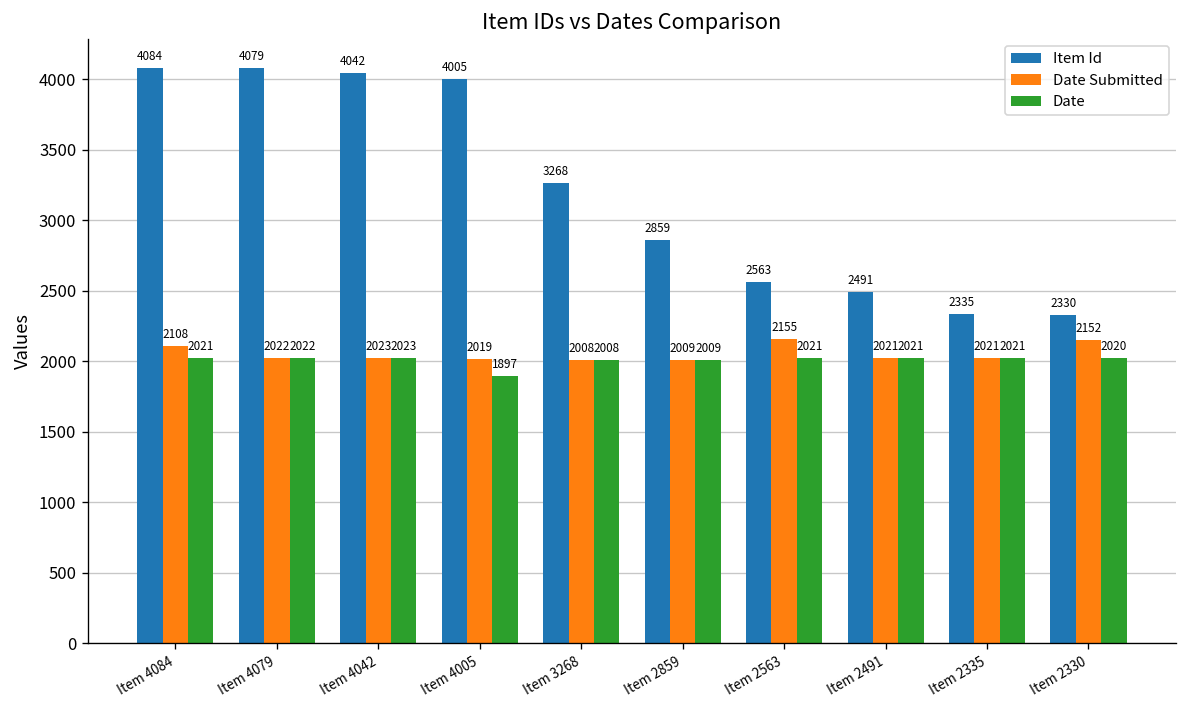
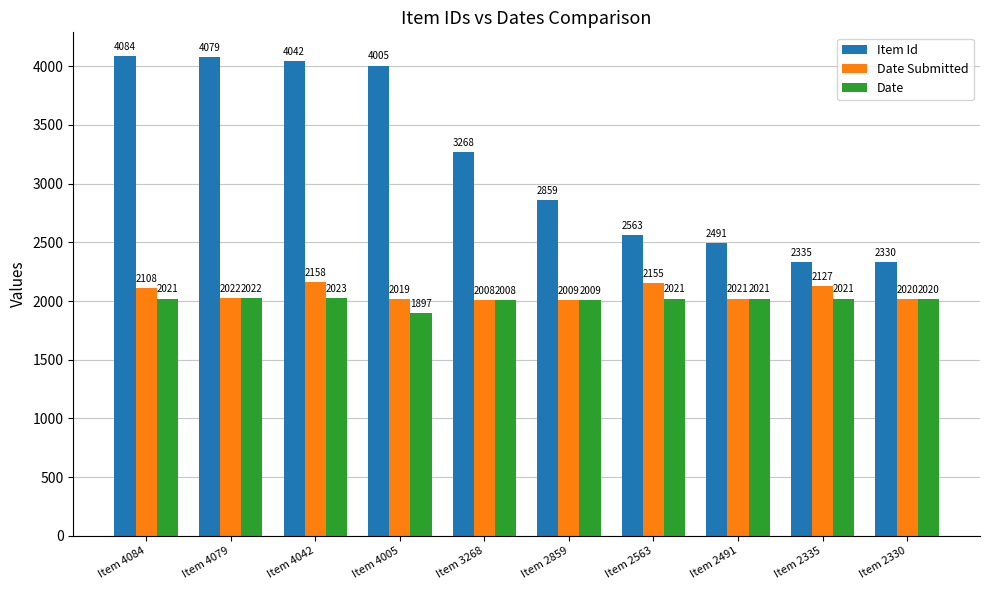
Date Submitted, Item 4042: 2023 -> 2158
Date Submitted, Item 2335: 2021 -> 2127
Date Submitted, Item 2330: 2152 -> 2020
